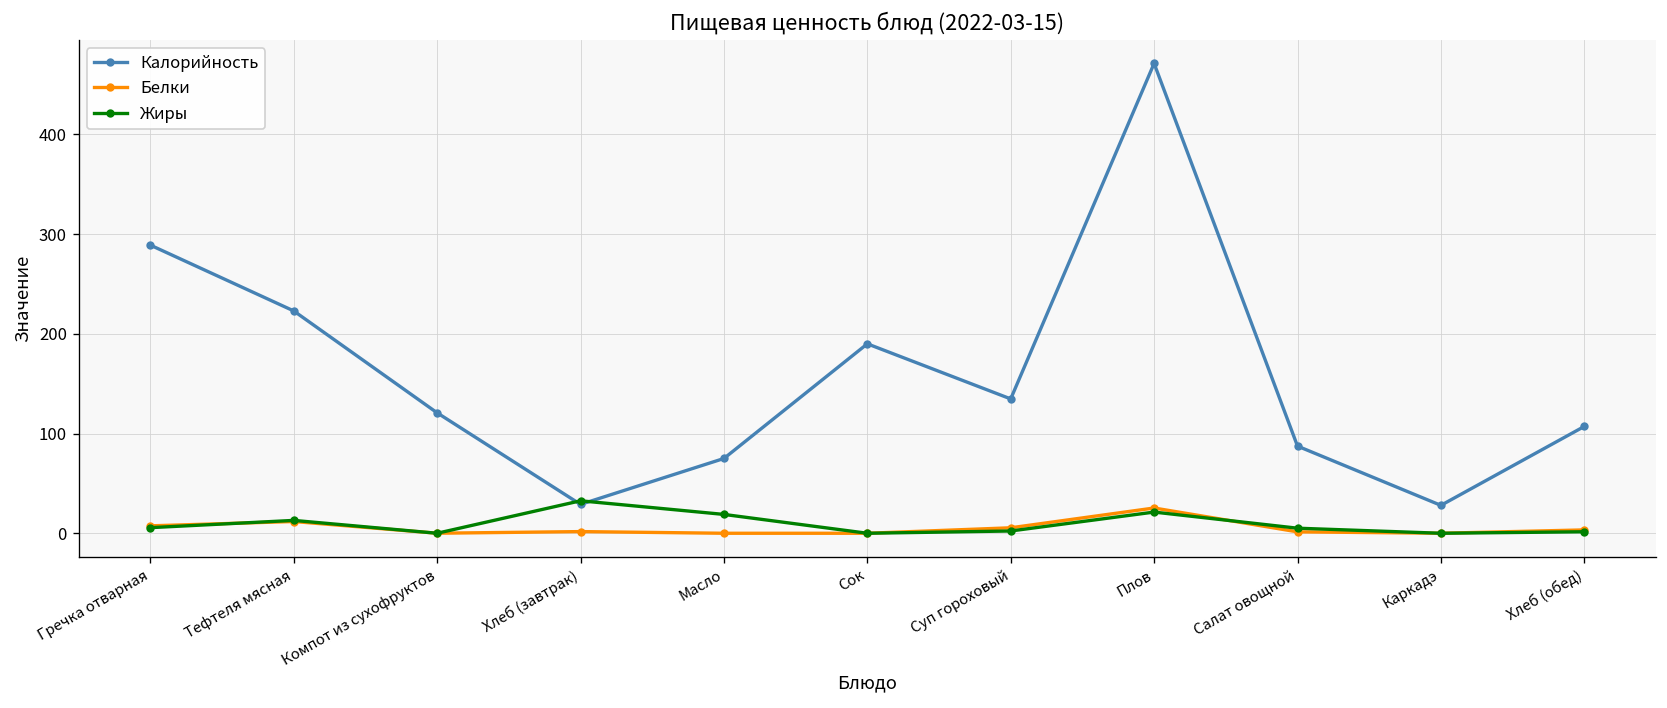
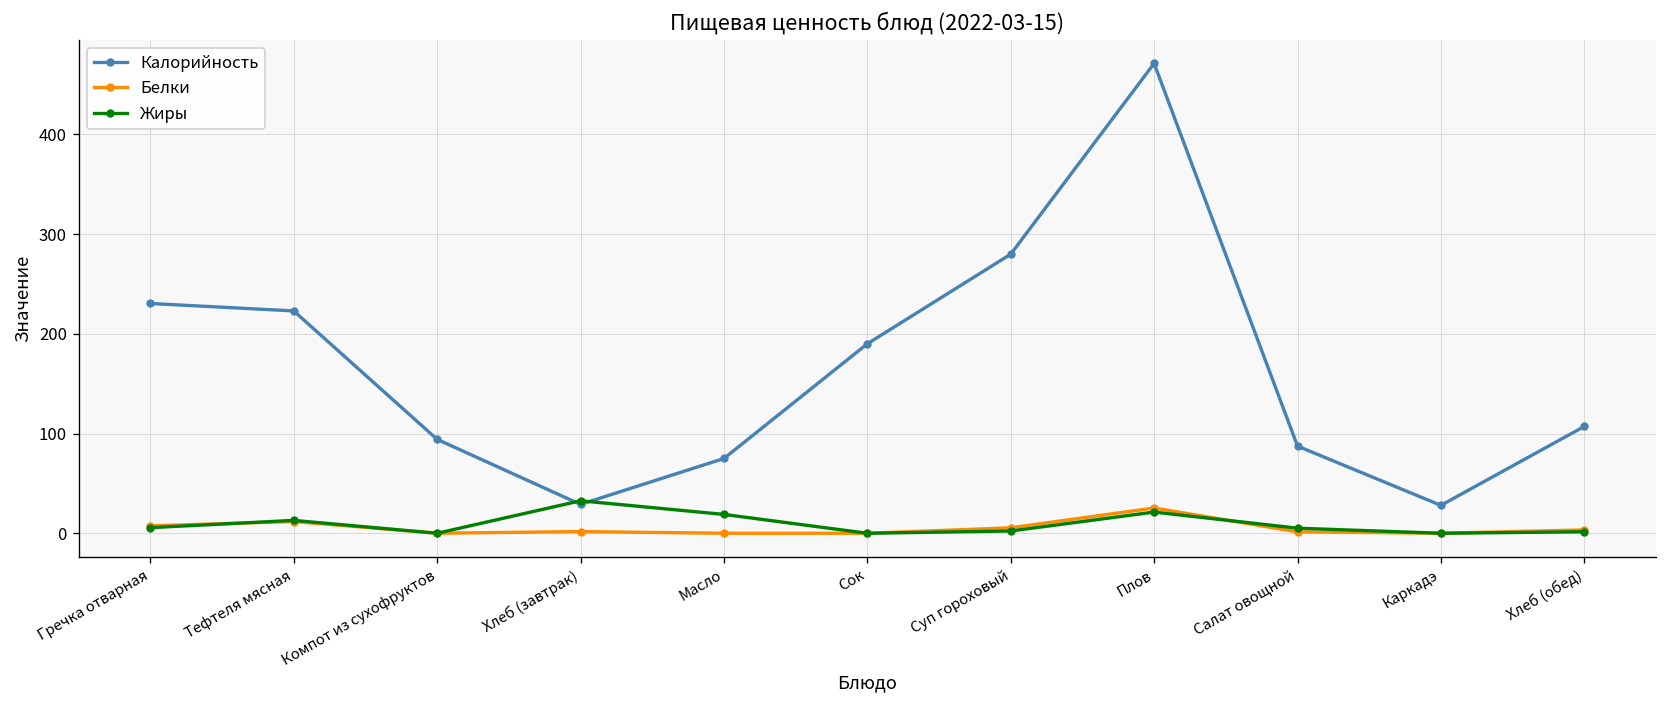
Калорийность, Гречка отварная: 290 -> 230
Калорийность, Компот из сухофруктов: 120 -> 90
Калорийность, Суп гороховый: 130 -> 280
